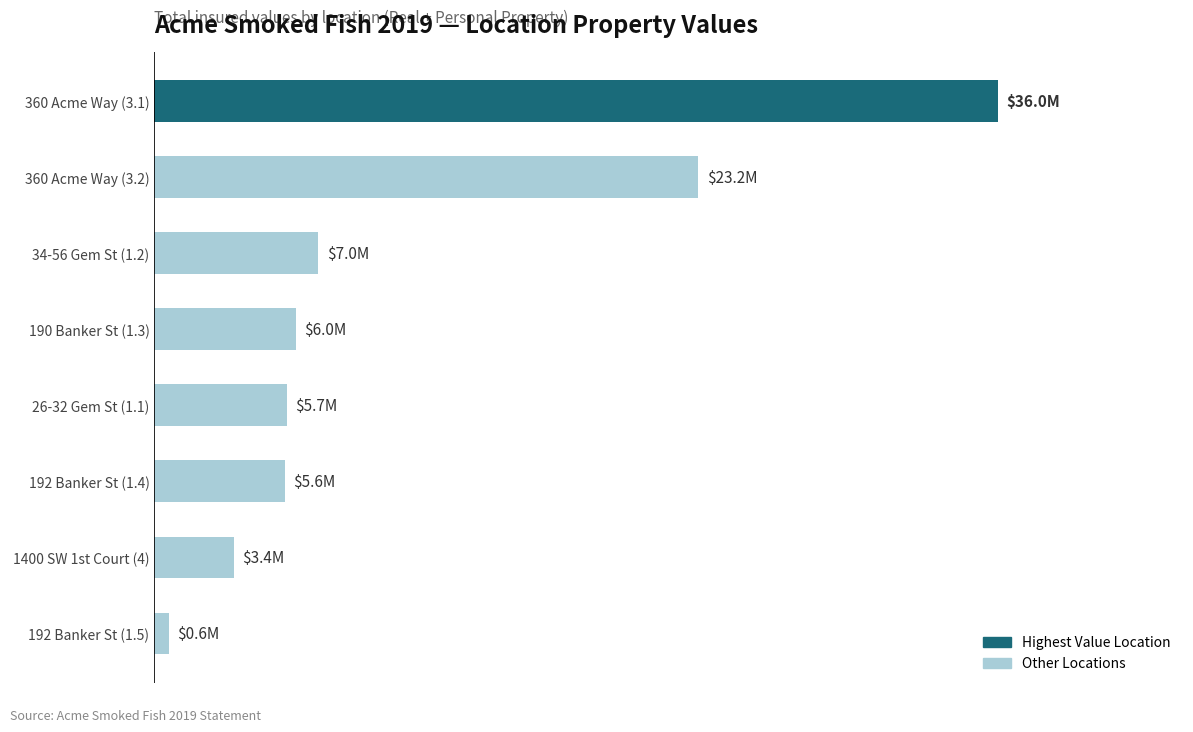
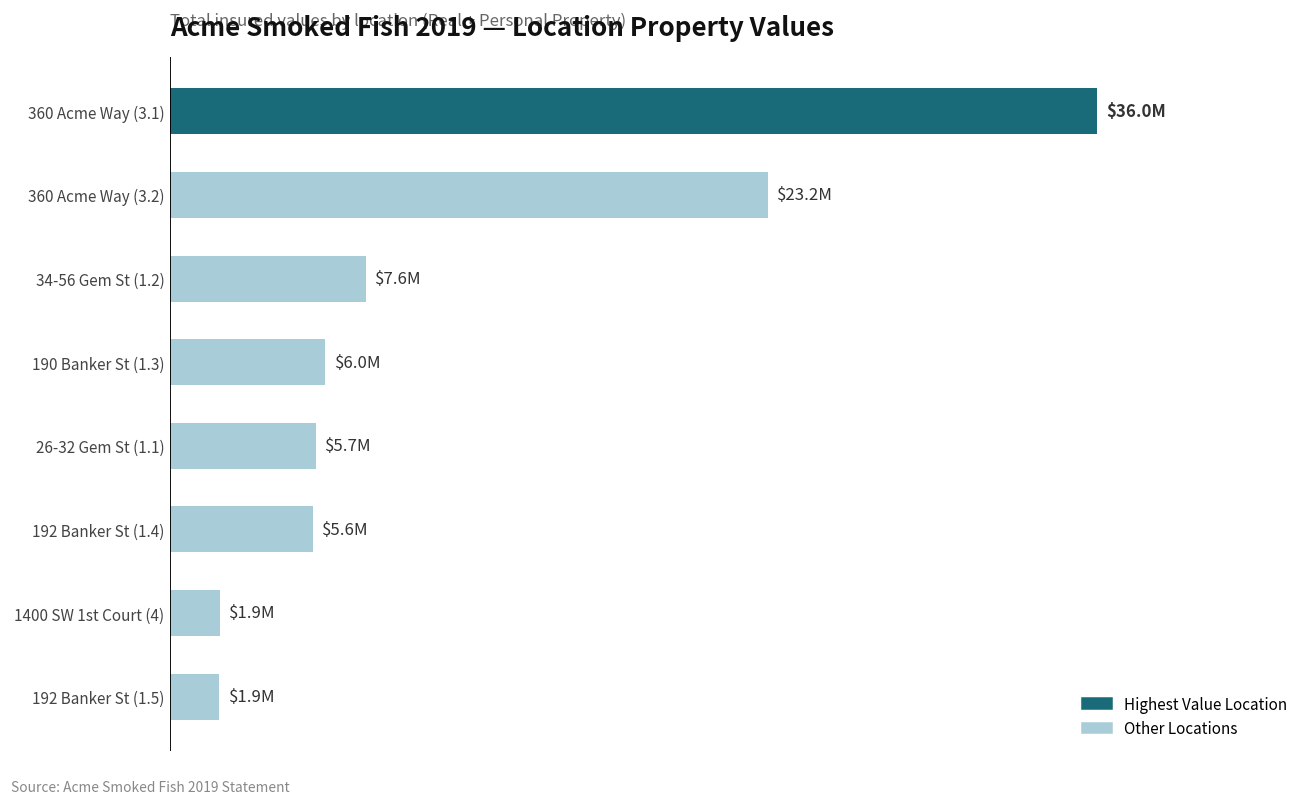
34-56 Gem St (1.2): $7.0M -> $7.6M
1400 SW 1st Court (4): $3.4M -> $1.9M
192 Banker St (1.5): $0.6M -> $1.9M
